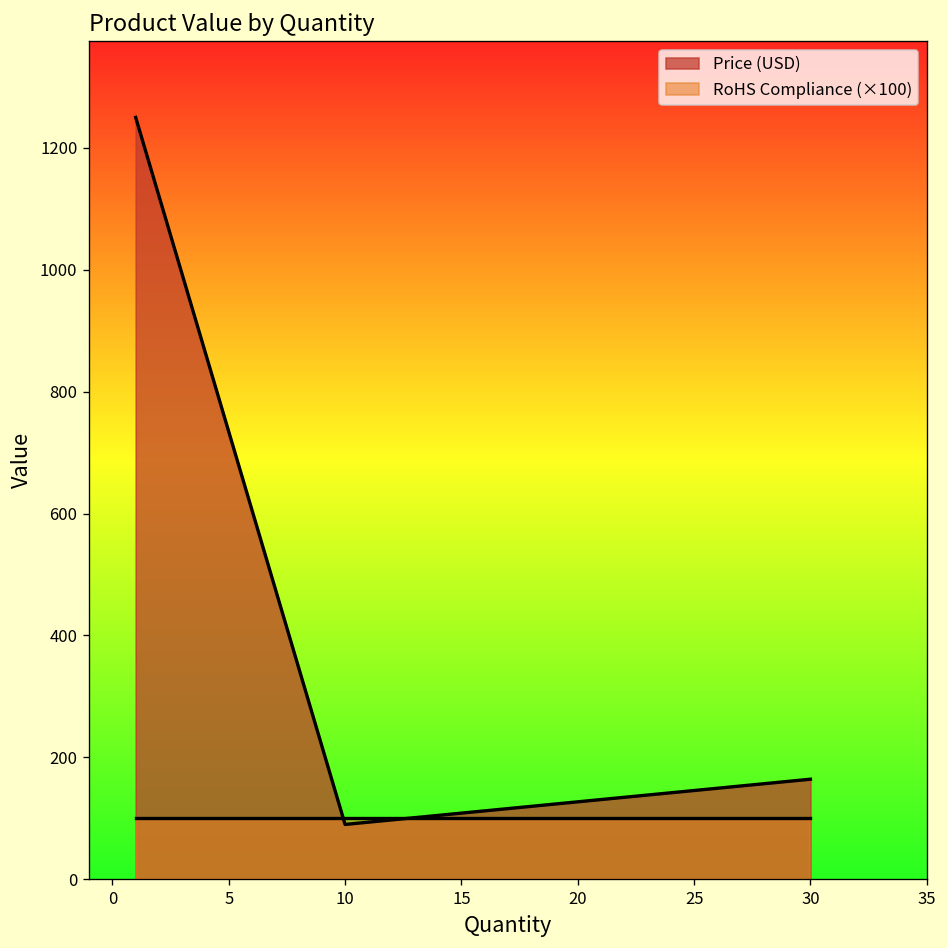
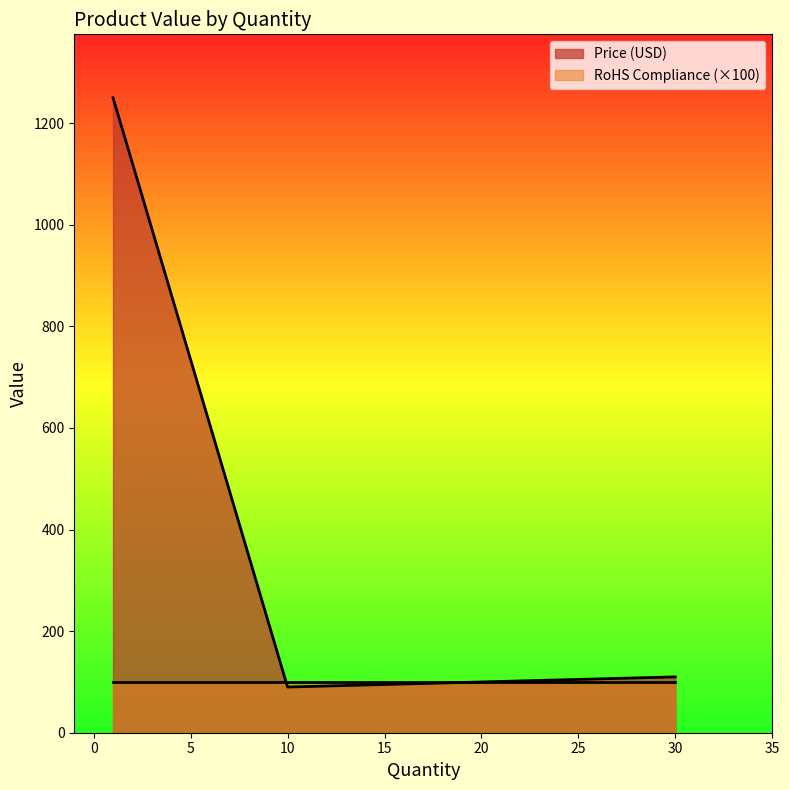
Price (USD), 30: 160 -> 110
